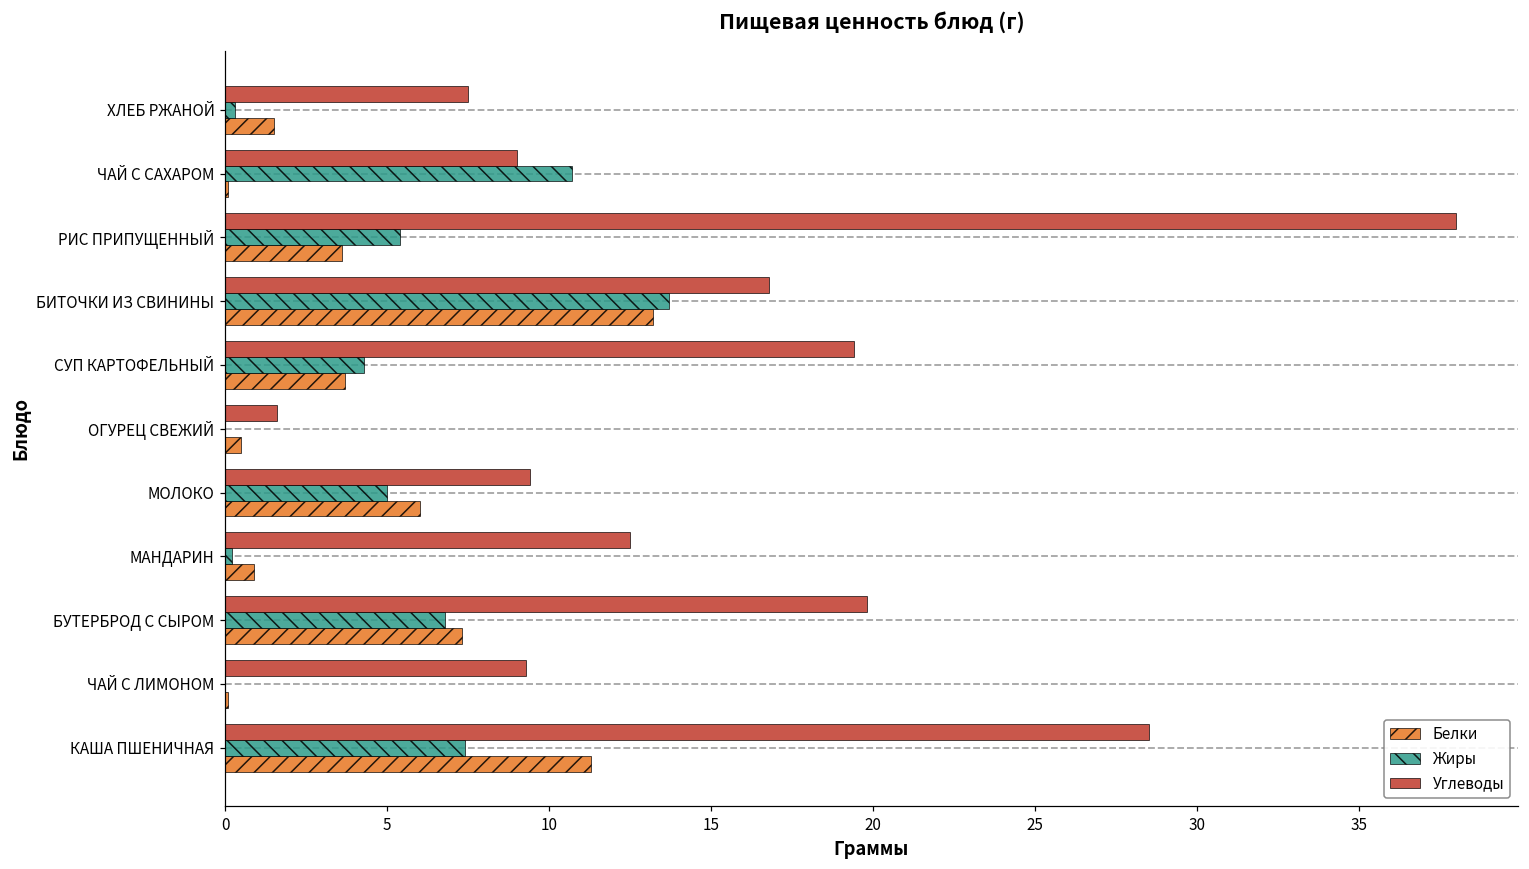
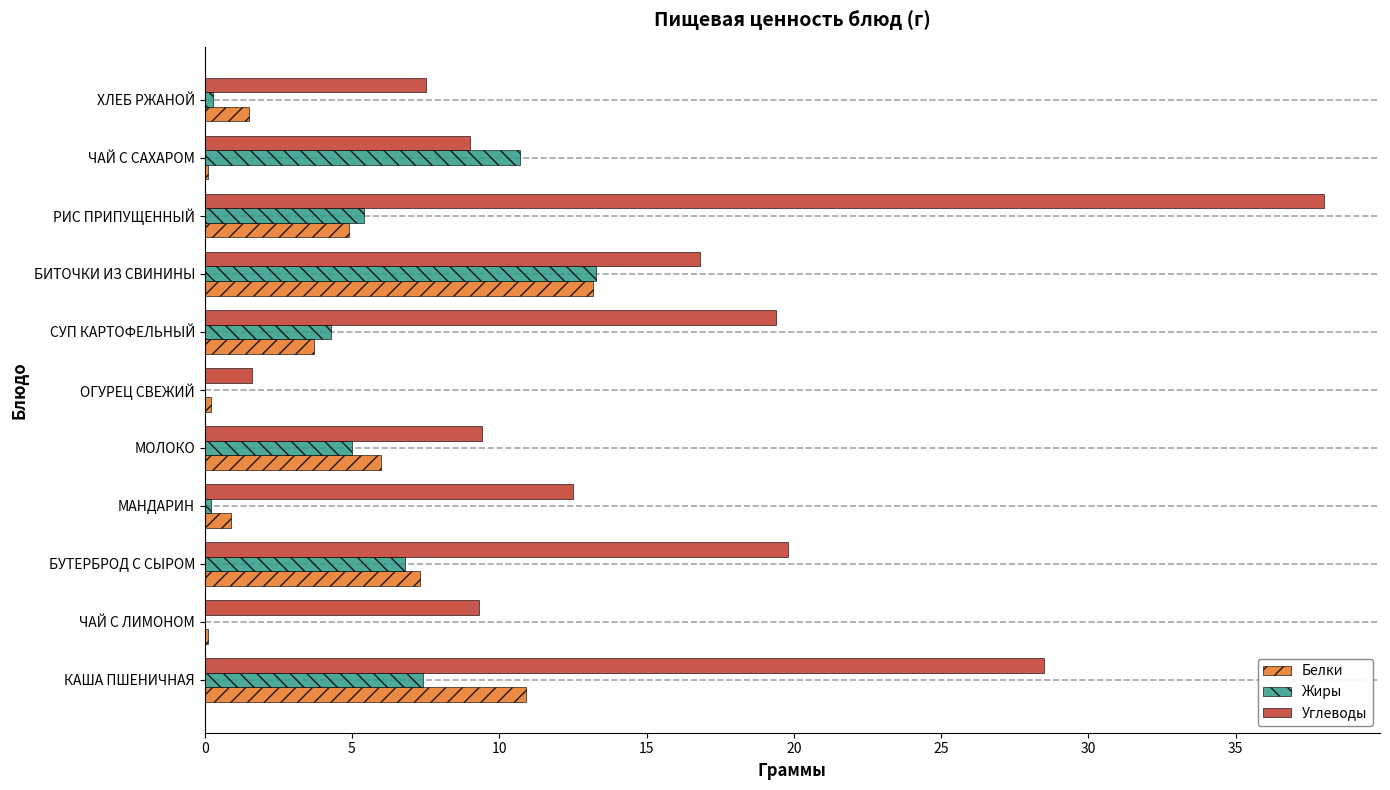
Белки, РИС ПРИПУЩЕННЫЙ: 3.6 -> 4.9
Жиры, БИТОЧКИ ИЗ СВИНИНЫ: 13.7 -> 13.3
Белки, ОГУРЕЦ СВЕЖИЙ: 0.5 -> 0.2
Белки, КАША ПШЕНИЧНАЯ: 11.3 -> 10.9
